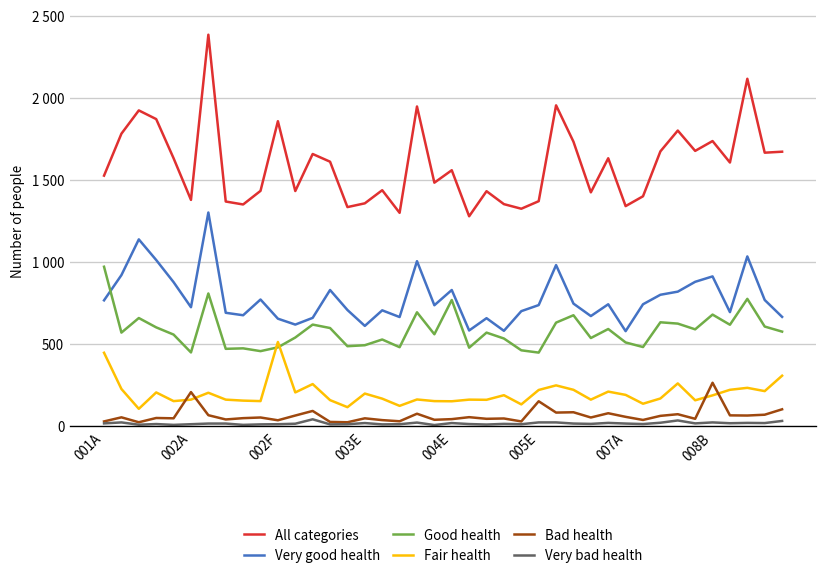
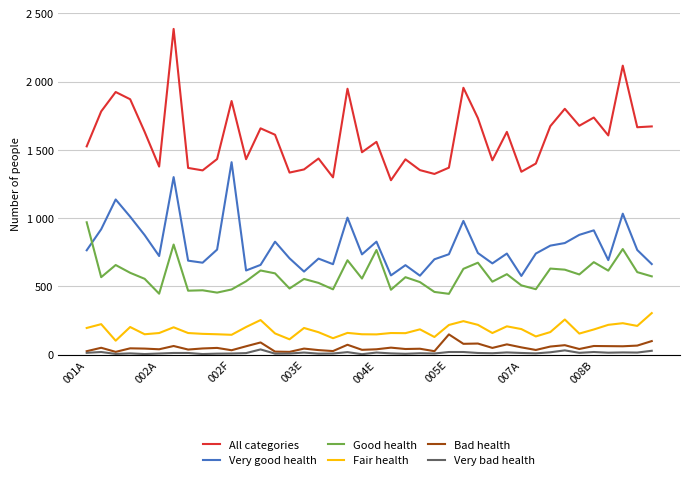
Fair health, 001A: 450 -> 200
Bad health, 002A: 210 -> 40
Very good health, 002F: 650 -> 1410
Fair health, 002F: 510 -> 150
Good health, 003E: 490 -> 560
Bad health, 008B: 260 -> 60
